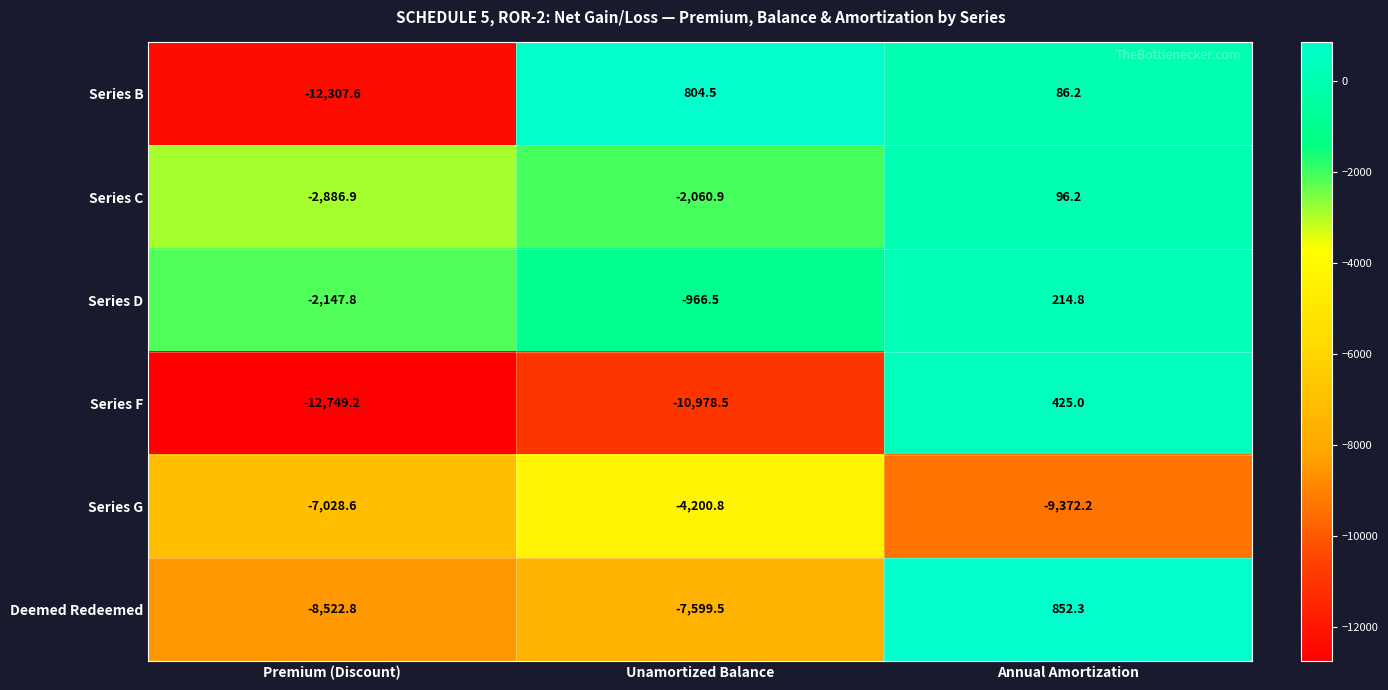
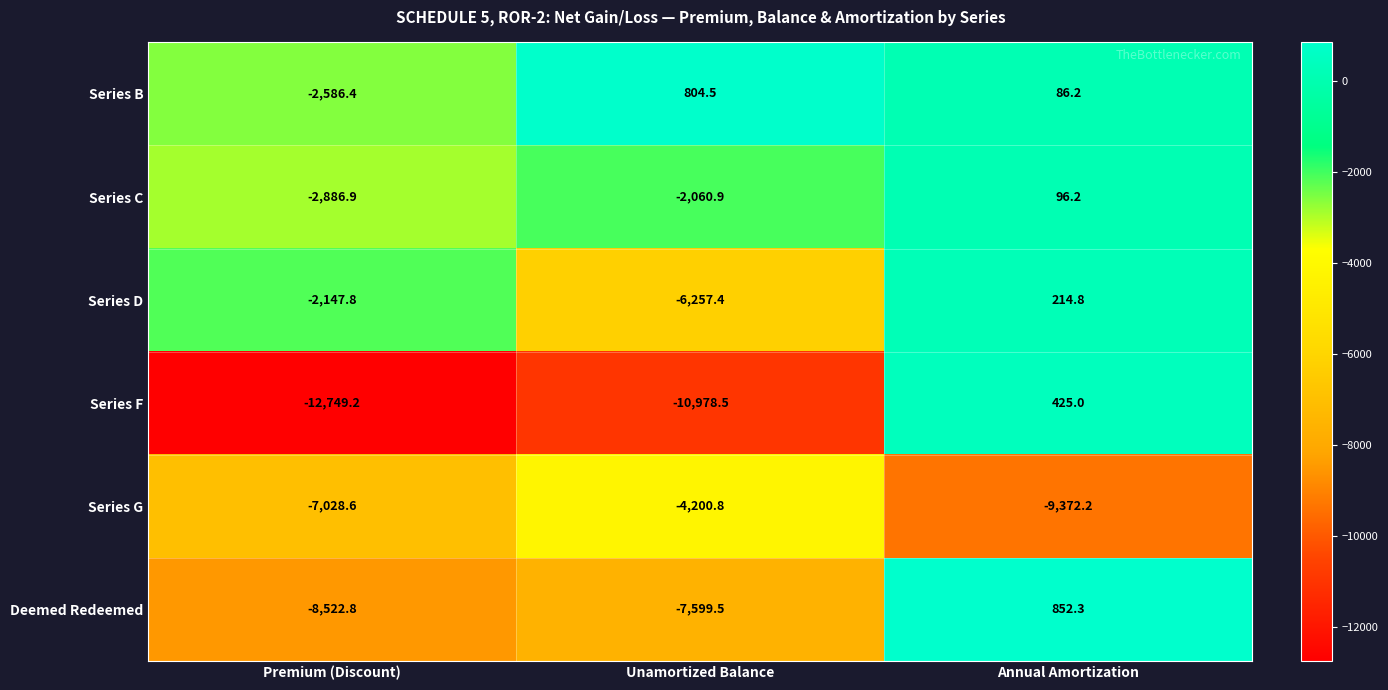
Series B, Premium (Discount): -12,307.6 -> -2,586.4
Series D, Unamortized Balance: -966.5 -> -6,257.4
